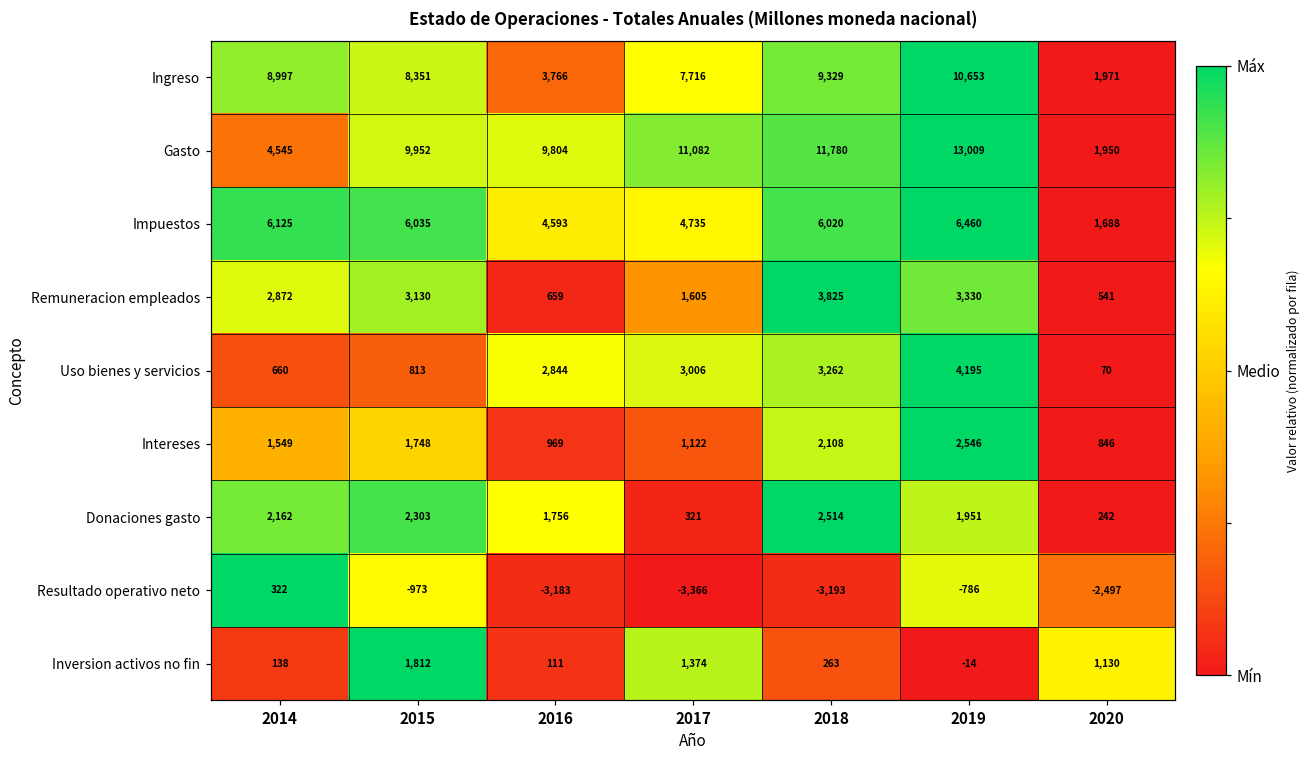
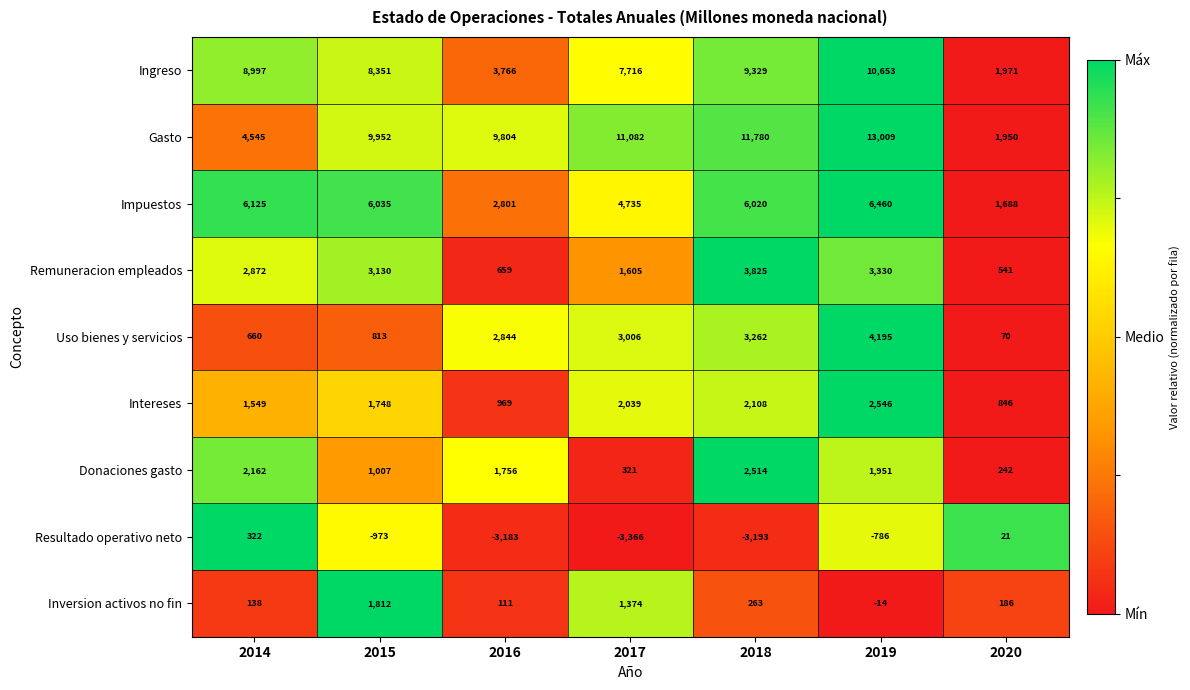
Impuestos, 2016: 4,593 -> 2,801
Intereses, 2017: 1,122 -> 2,039
Donaciones gasto, 2015: 2,303 -> 1,007
Resultado operativo neto, 2020: -2,497 -> 21
Inversion activos no fin, 2020: 1,130 -> 186
